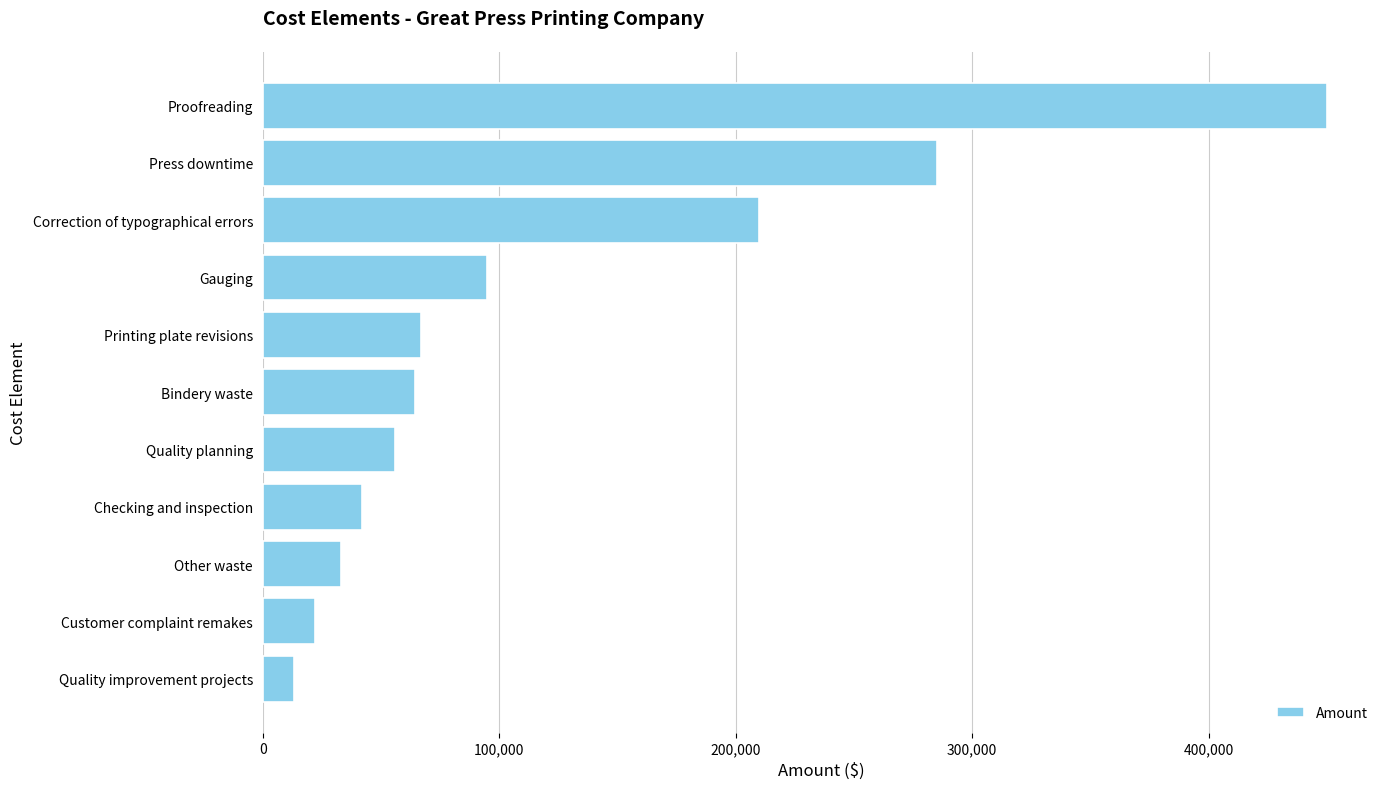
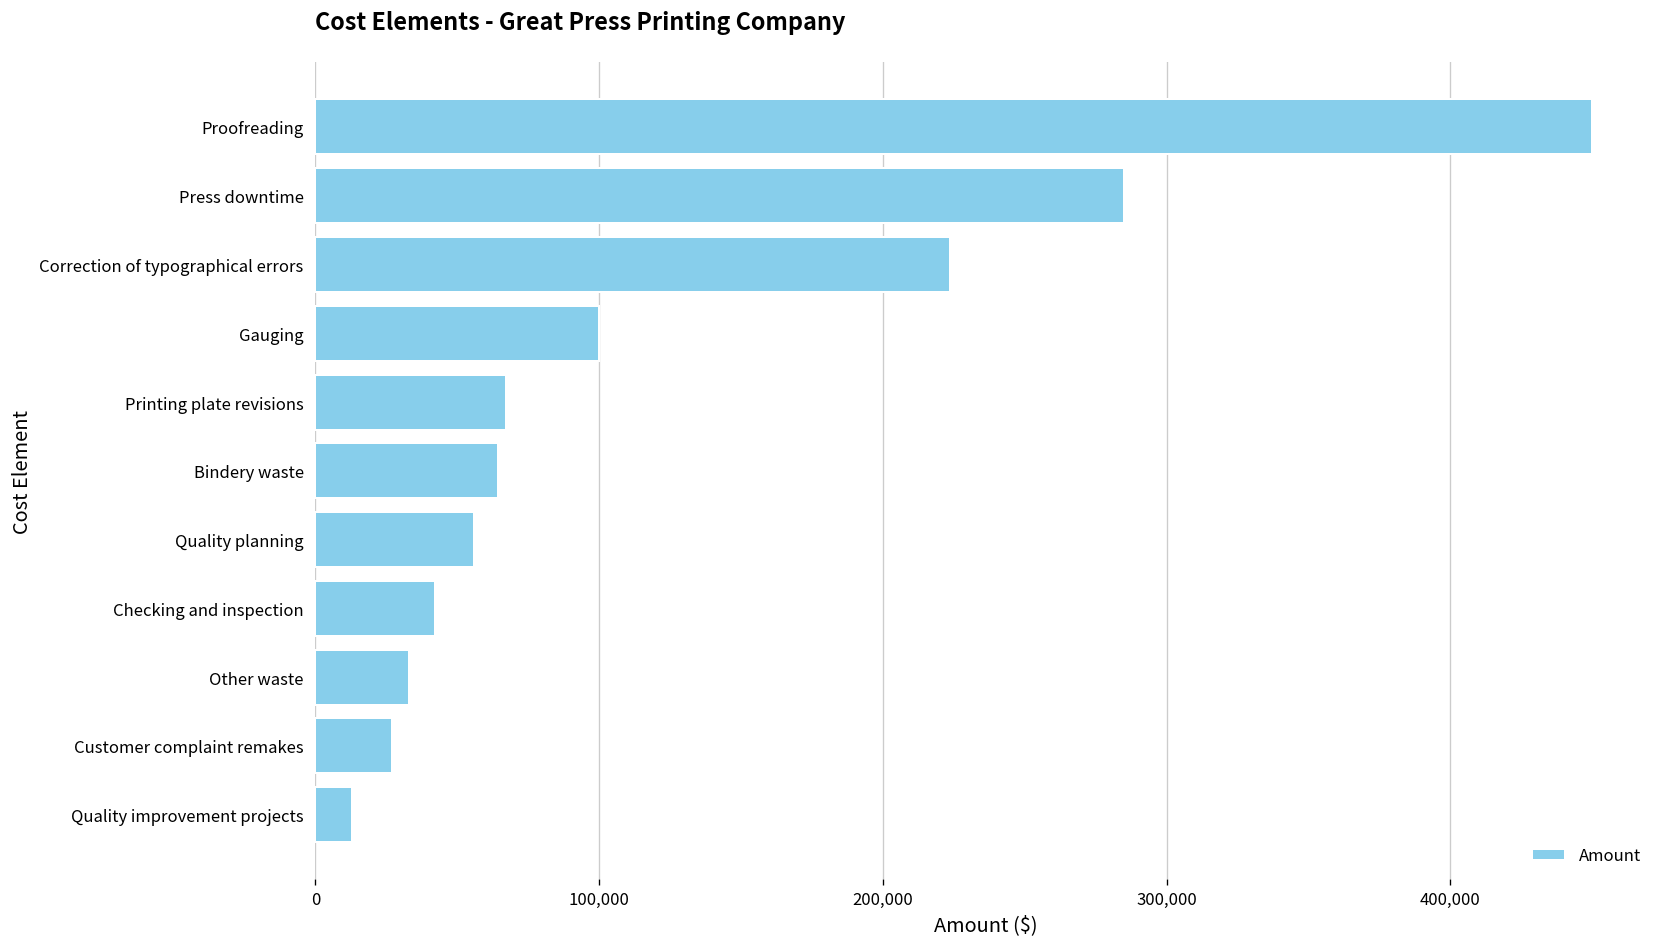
Correction of typographical errors: 210,000 -> 224,000
Gauging: 95,000 -> 100,000
Customer complaint remakes: 22,000 -> 27,000
